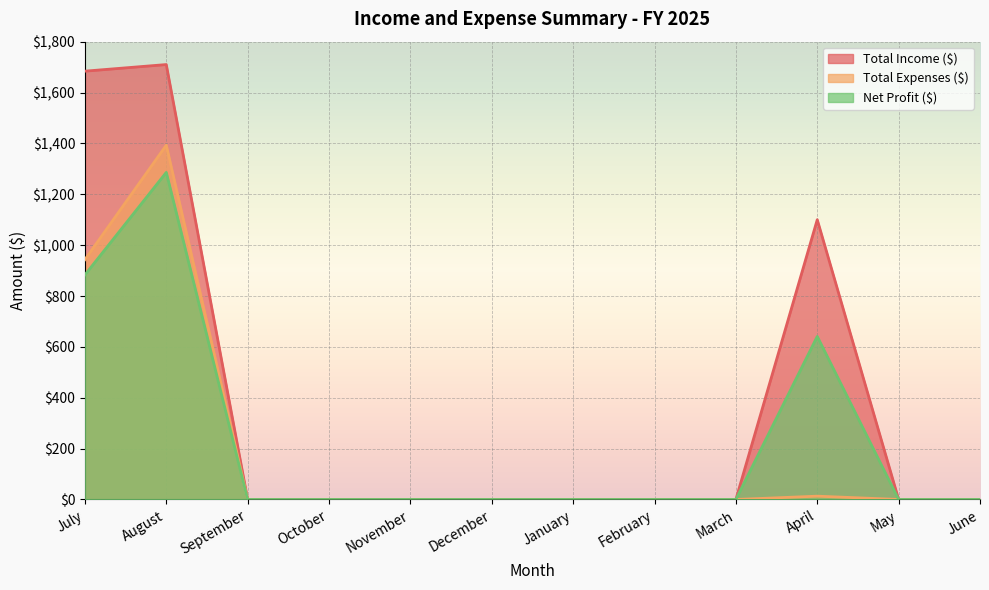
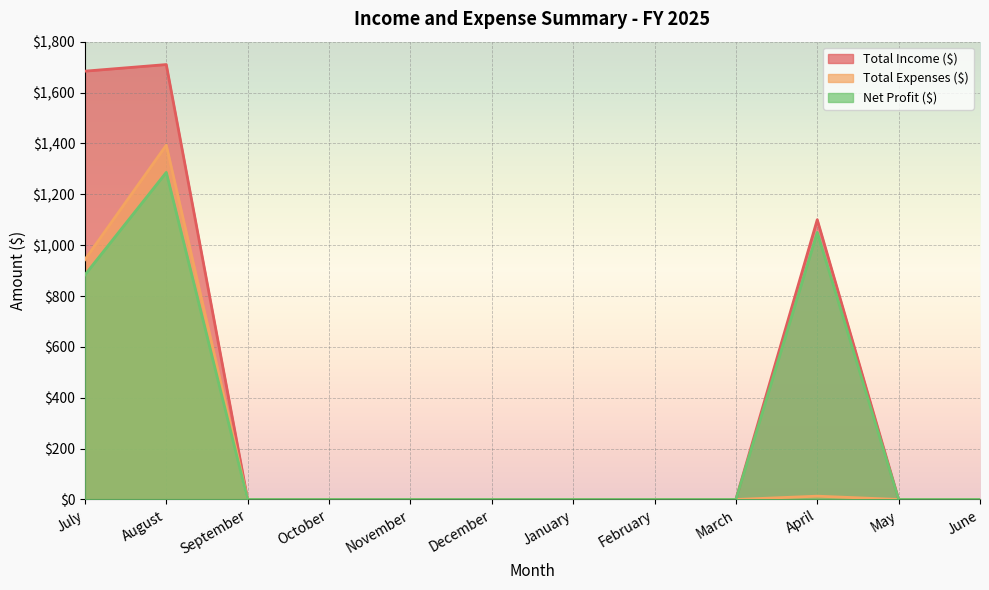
Net Profit ($), April: $640 -> $1,050
